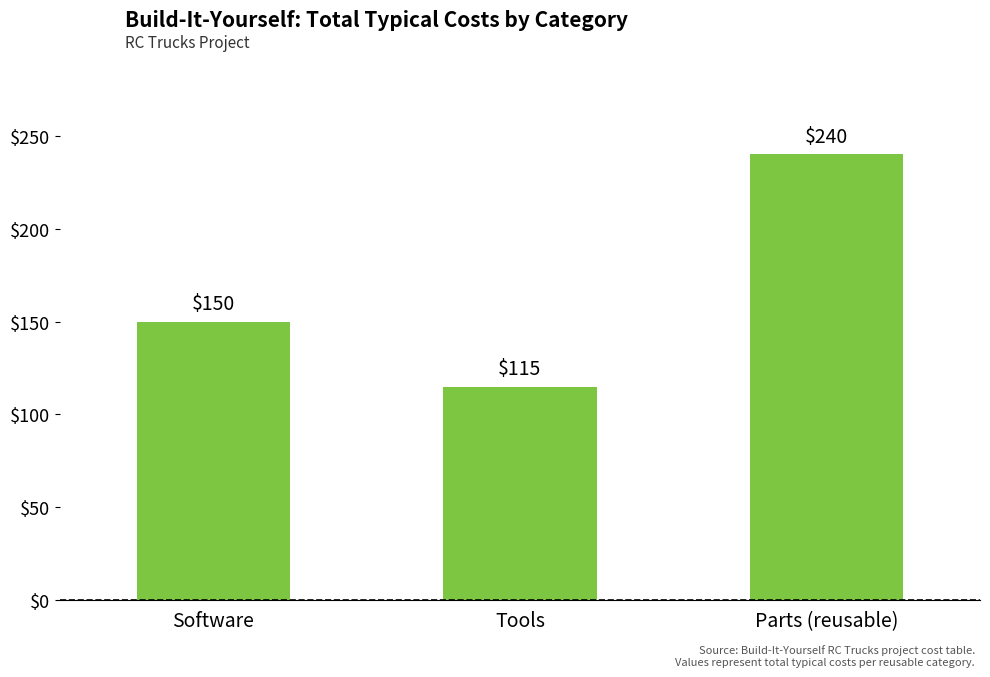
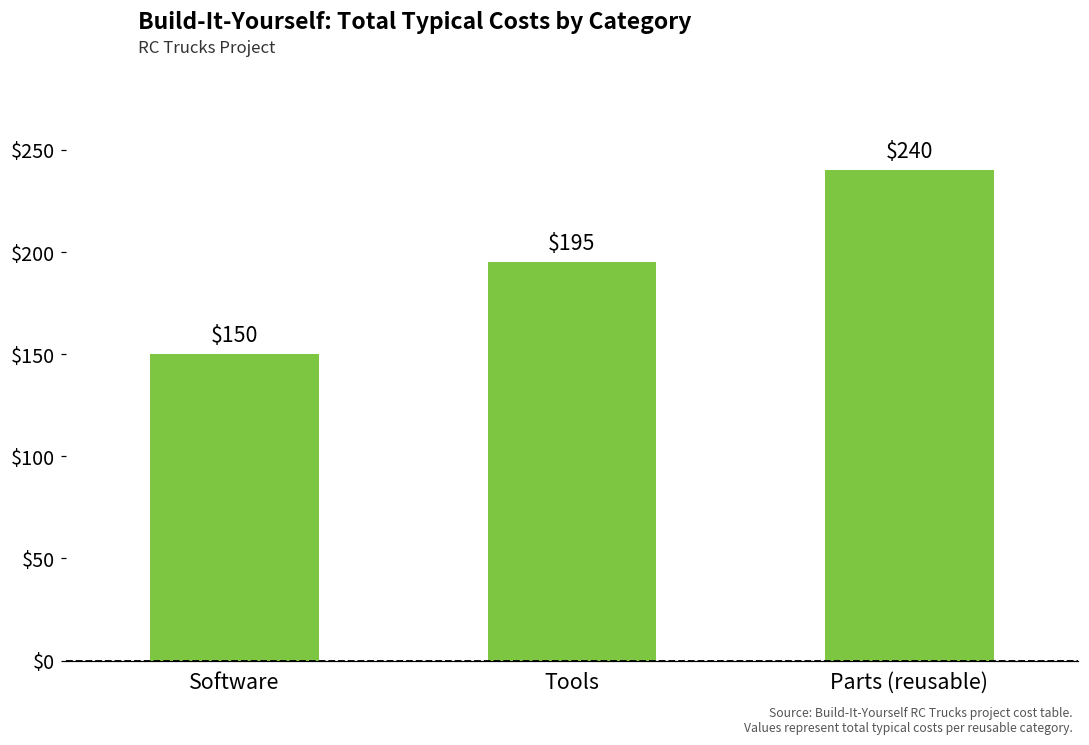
Tools: $115 -> $195
